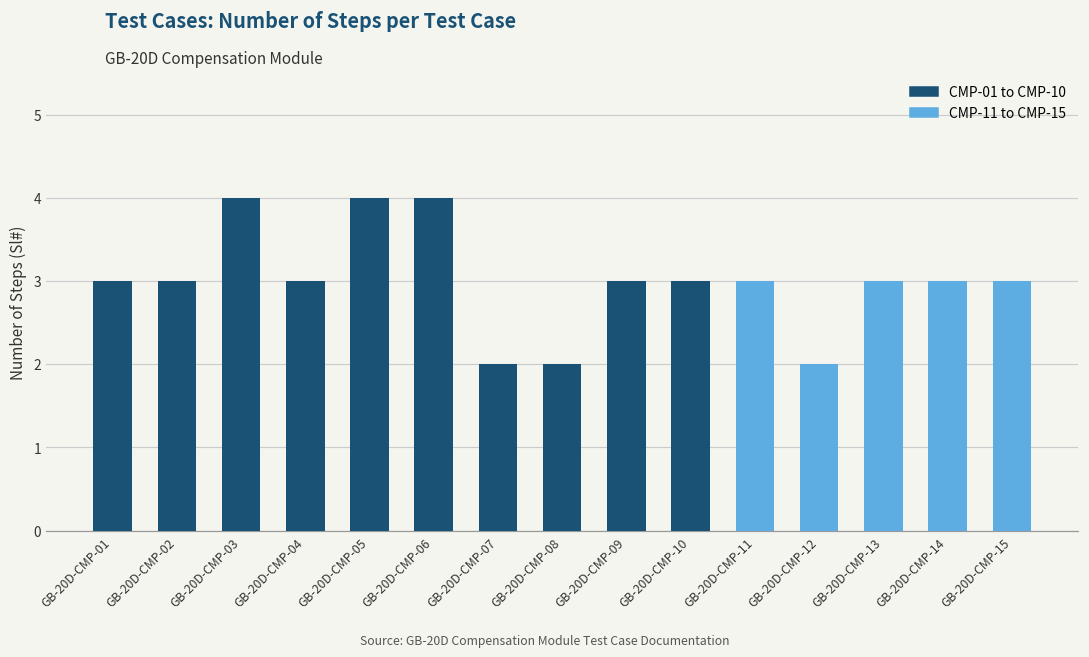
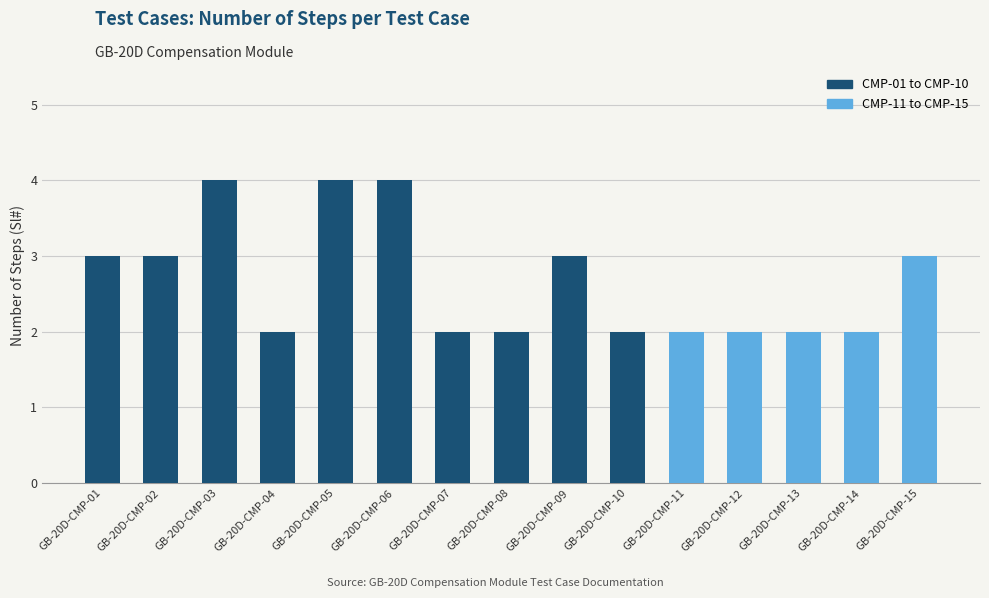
GB-20D-CMP-04: 3 -> 2
GB-20D-CMP-10: 3 -> 2
GB-20D-CMP-11: 3 -> 2
GB-20D-CMP-13: 3 -> 2
GB-20D-CMP-14: 3 -> 2
